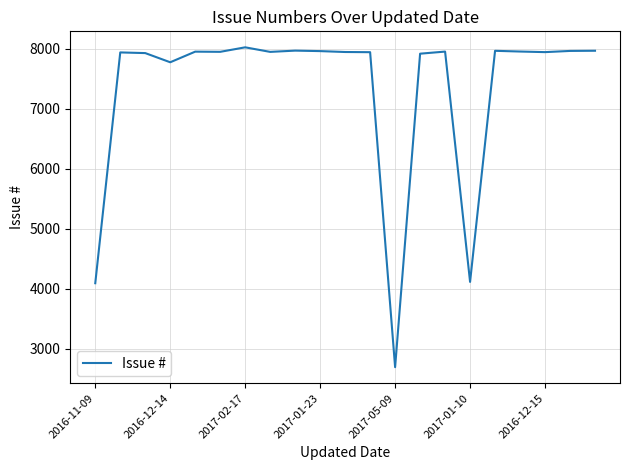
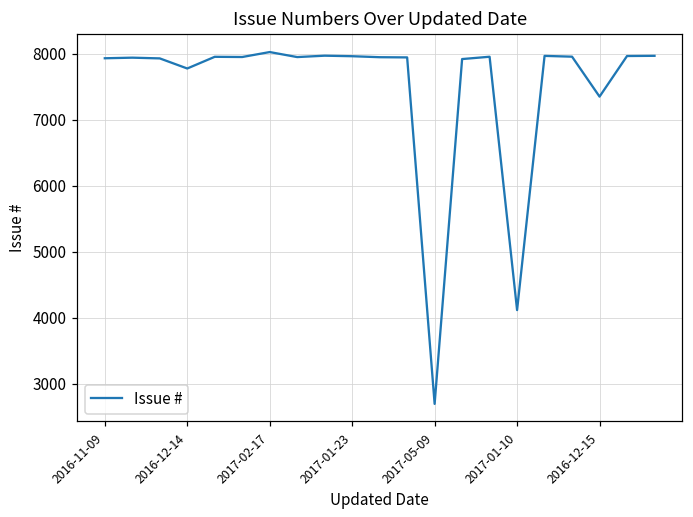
2016-11-09: 4100 -> 7900
2016-12-15: 7900 -> 7300
